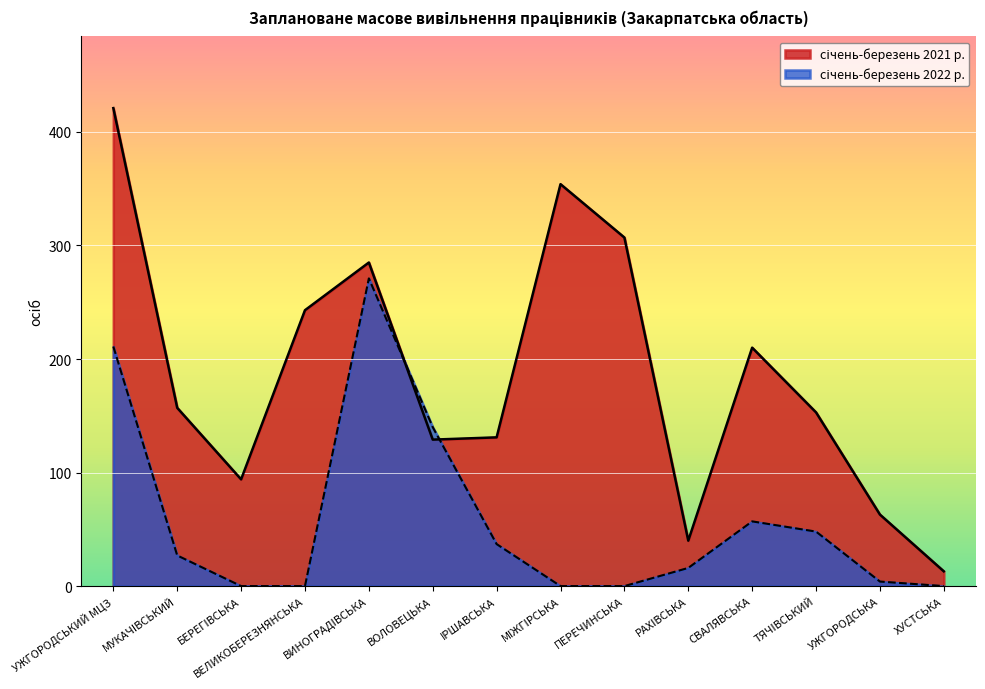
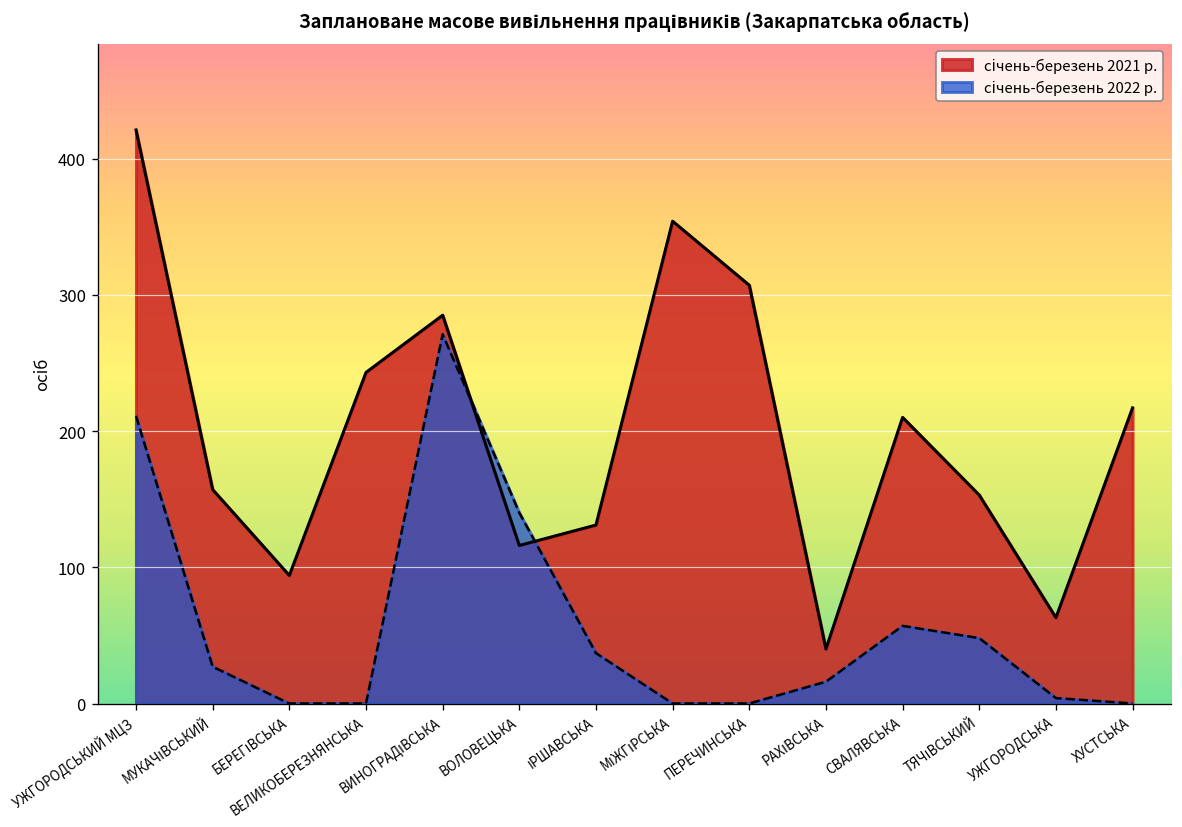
січень-березень 2021 р., ВОЛОВЕЦЬКА: 129 -> 116
січень-березень 2021 р., ХУСТСЬКА: 13 -> 217
